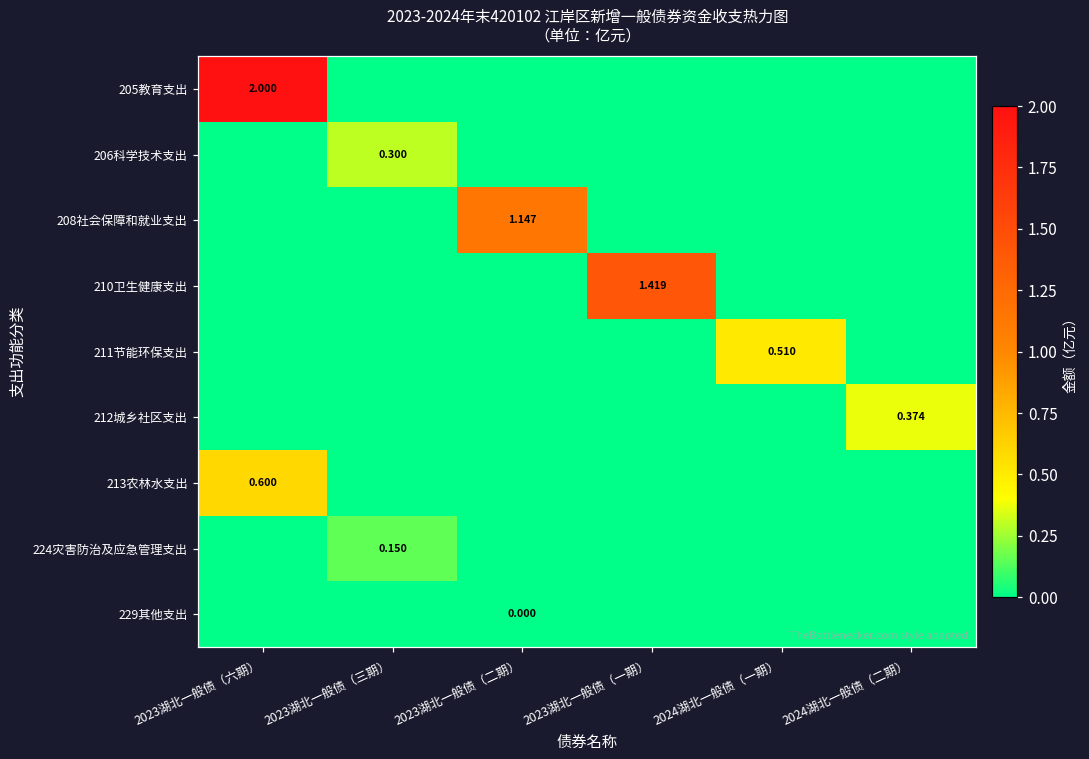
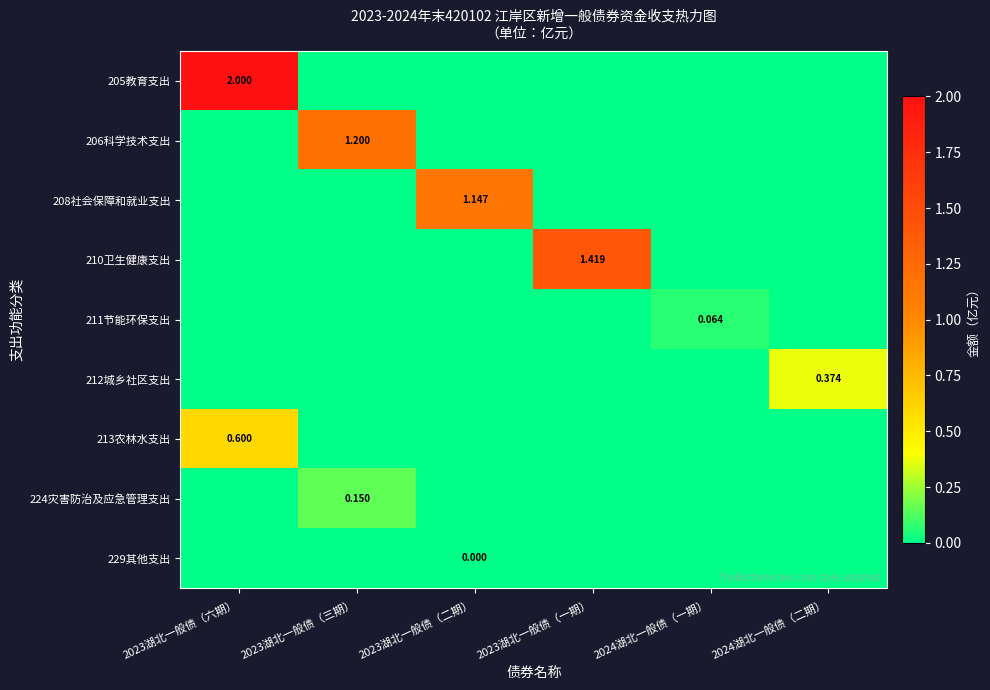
206科学技术支出, 2023湖北一般债（三期）: 0.300 -> 1.200
211节能环保支出, 2024湖北一般债（一期）: 0.510 -> 0.064
